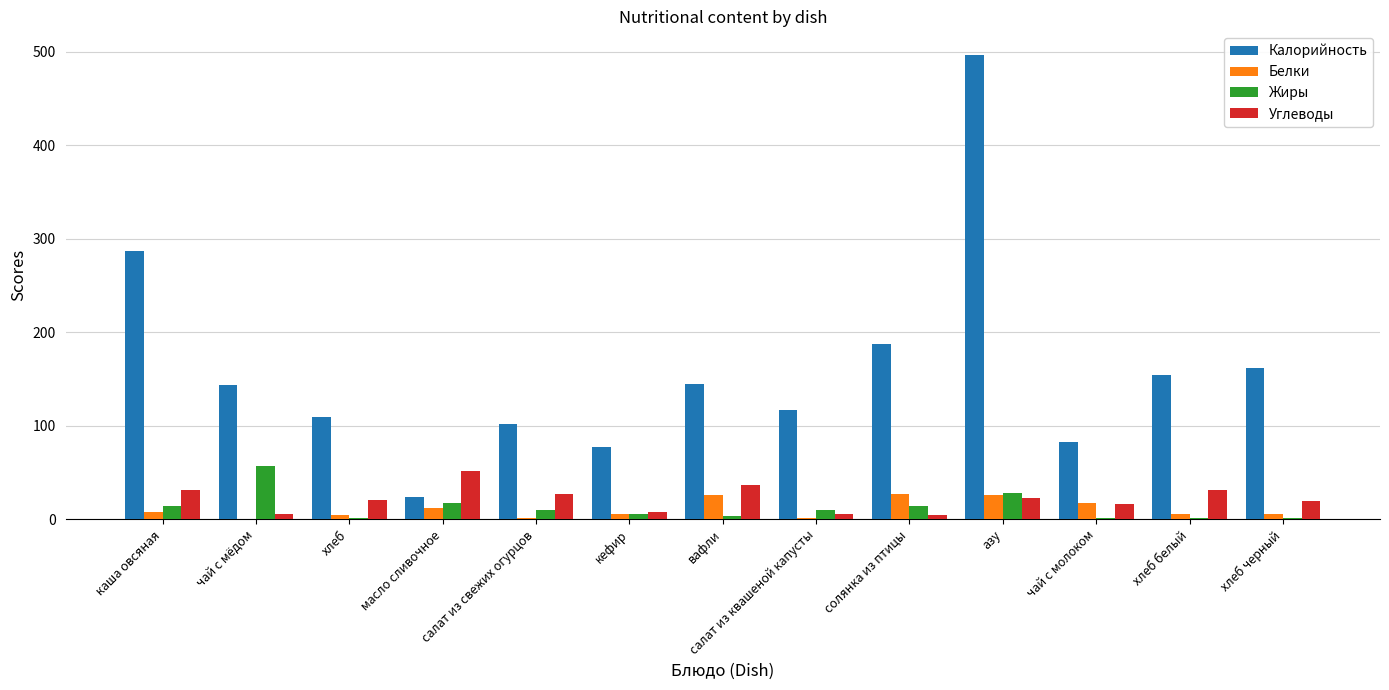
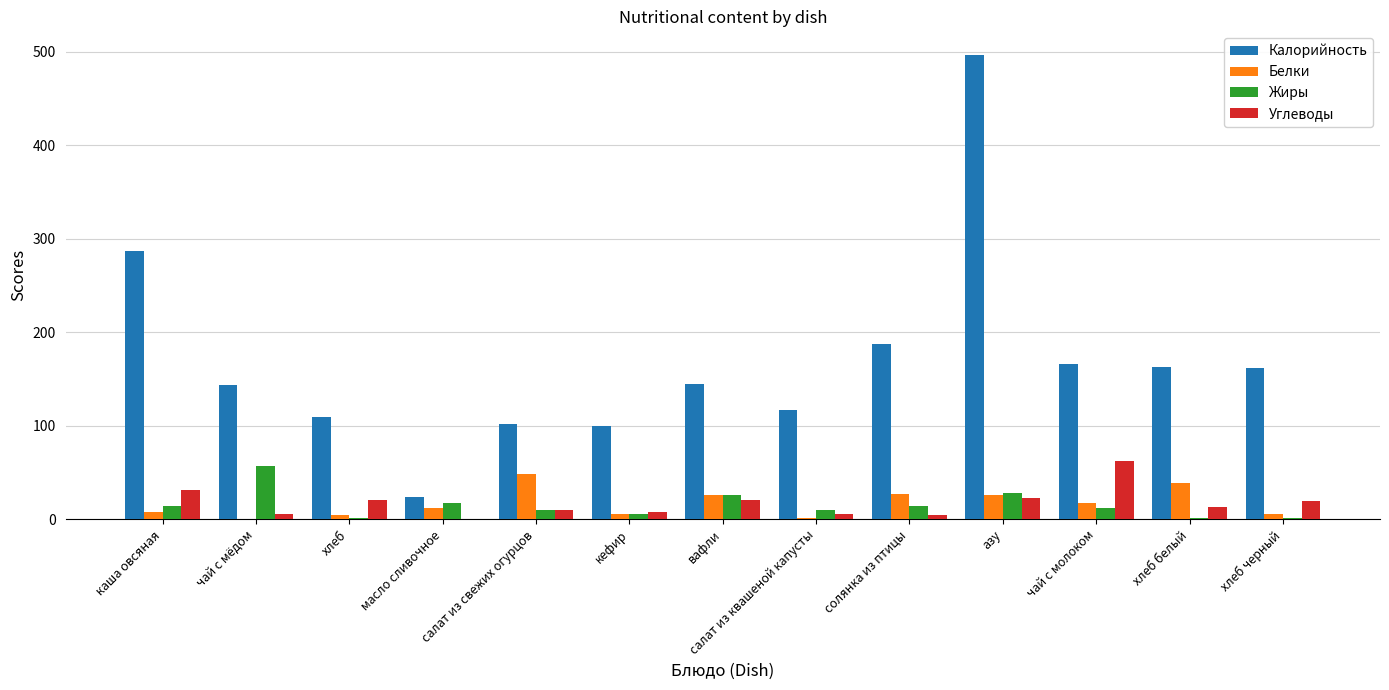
Углеводы, масло сливочное: 50 -> 0
Белки, салат из свежих огурцов: 0 -> 50
Углеводы, салат из свежих огурцов: 30 -> 10
Калорийность, кефир: 80 -> 100
Жиры, вафли: 0 -> 30
Углеводы, вафли: 40 -> 20
Калорийность, чай с молоком: 80 -> 170
Жиры, чай с молоком: 0 -> 10
Углеводы, чай с молоком: 20 -> 60
Калорийность, хлеб белый: 150 -> 160
Белки, хлеб белый: 10 -> 40
Углеводы, хлеб белый: 30 -> 10
